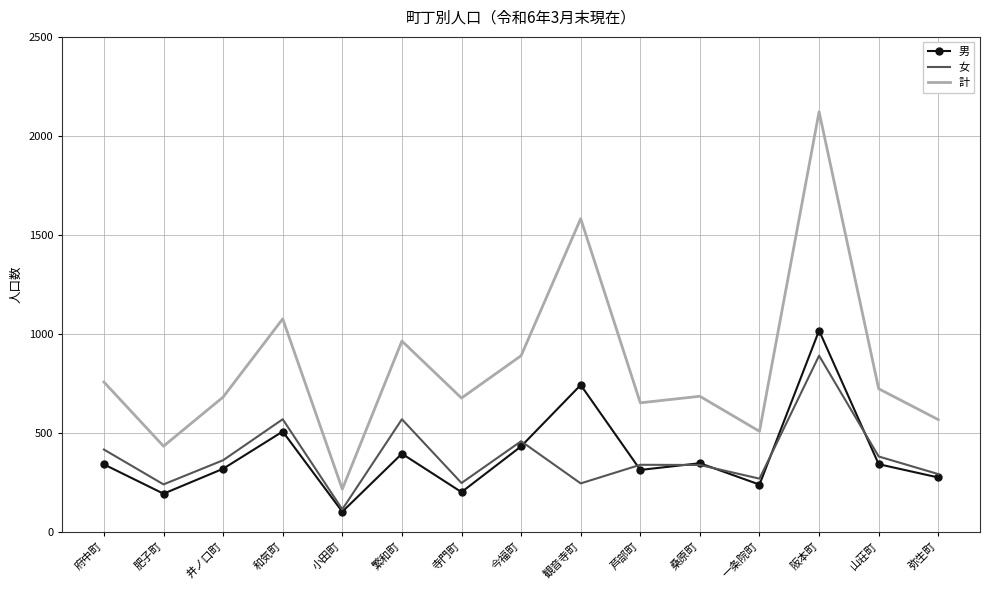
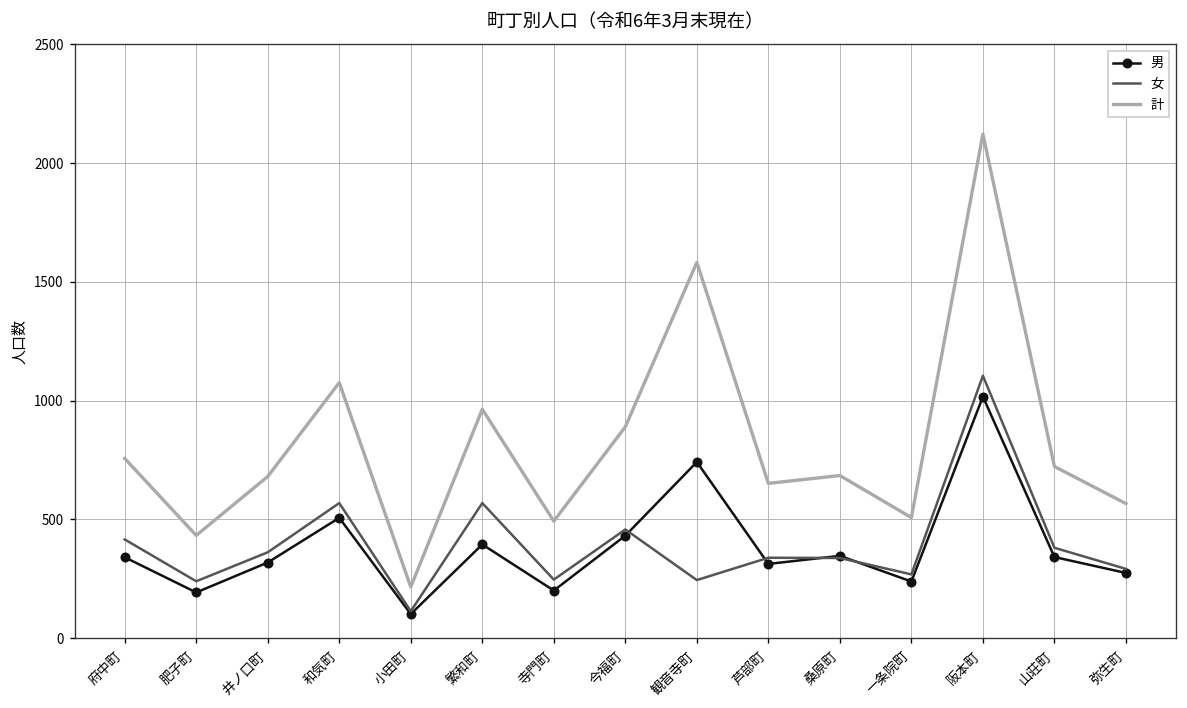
計, 寺門町: 680 -> 490
女, 阪本町: 890 -> 1110
